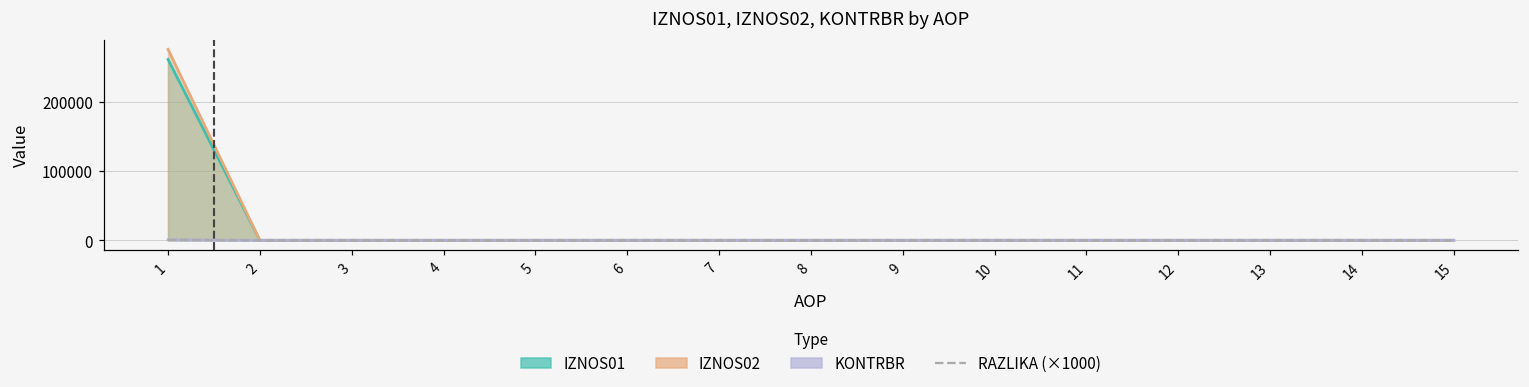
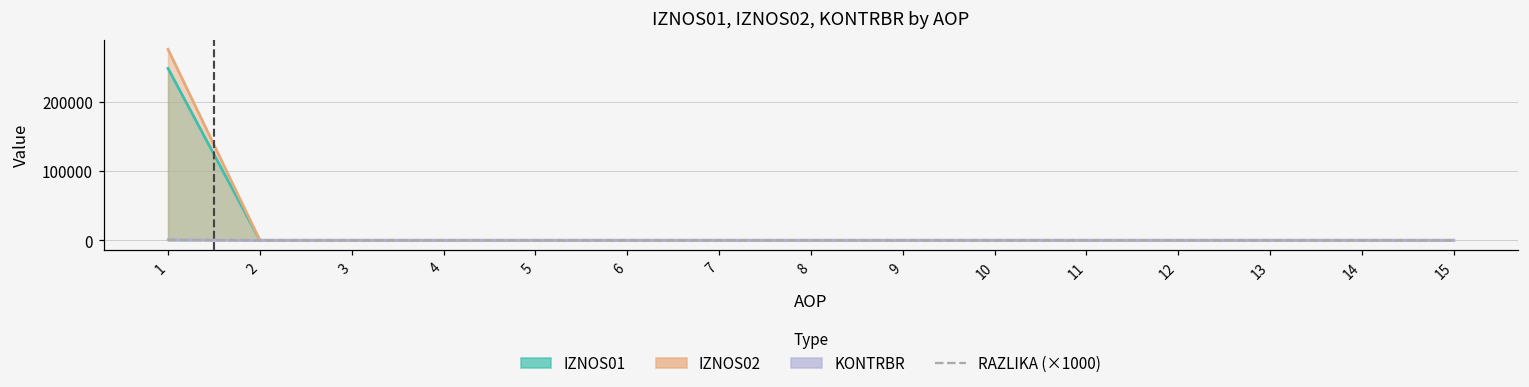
IZNOS01, 1: 260000 -> 250000
